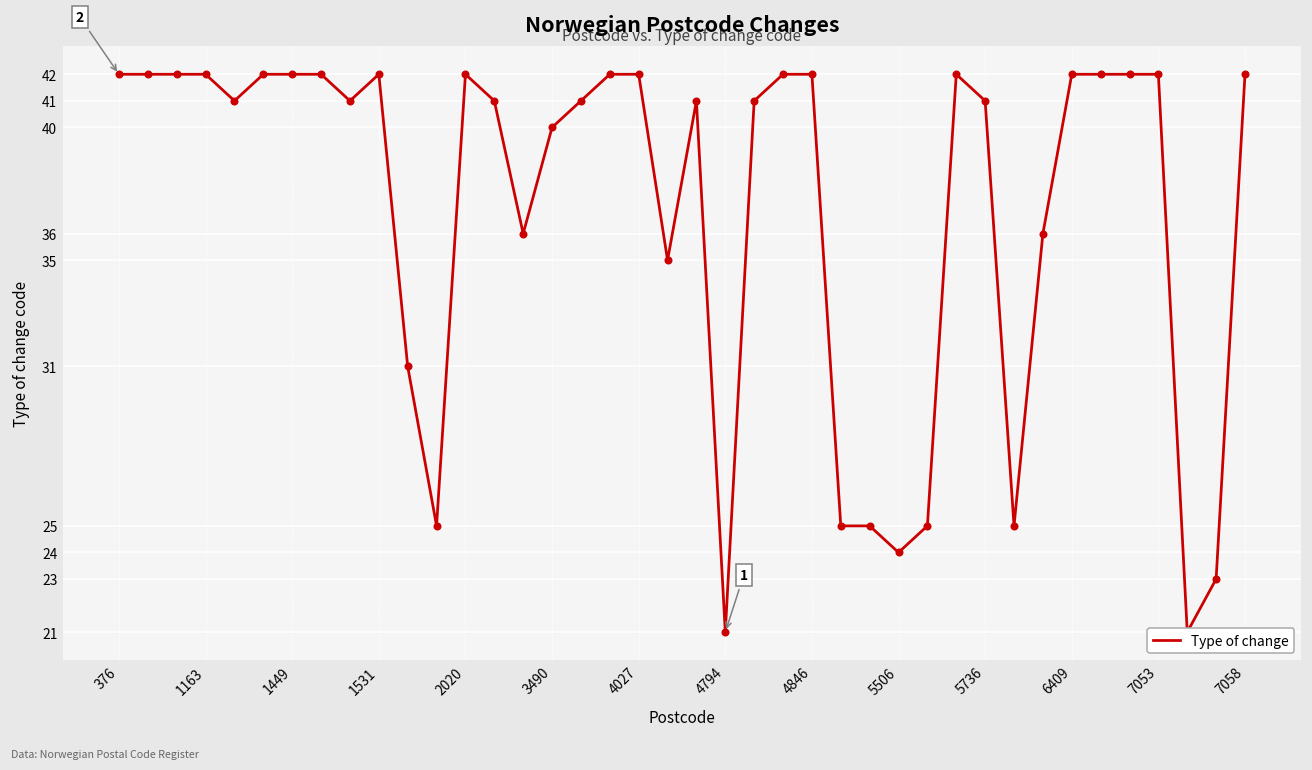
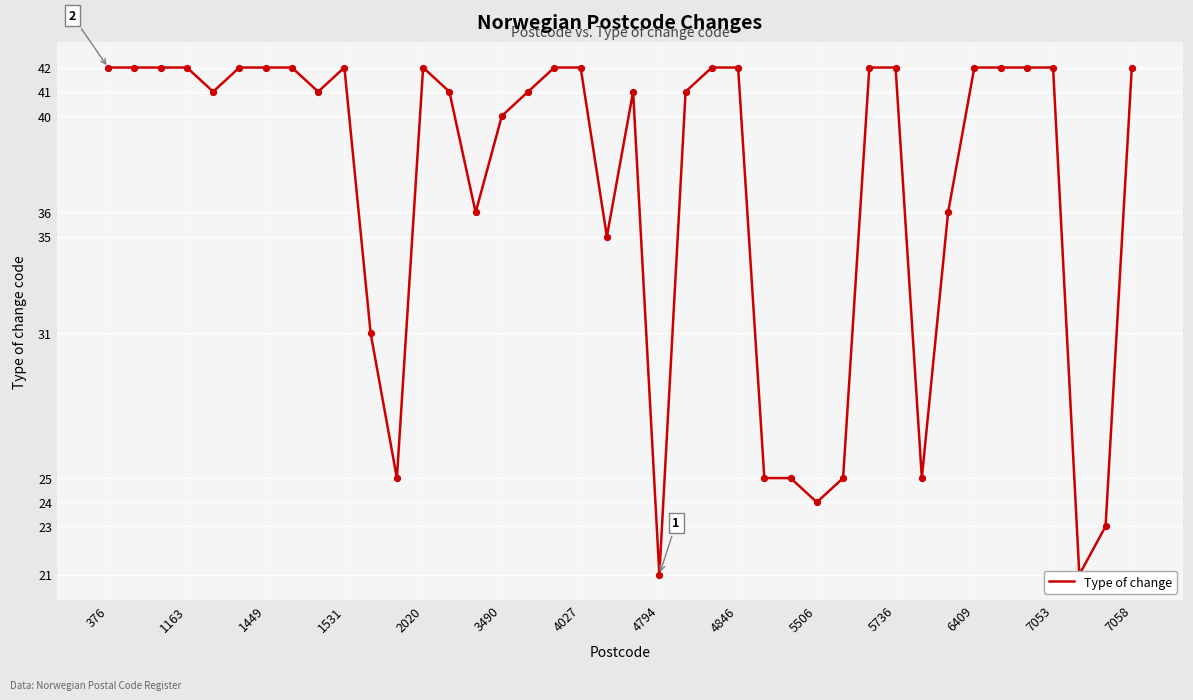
5736: 41 -> 42
